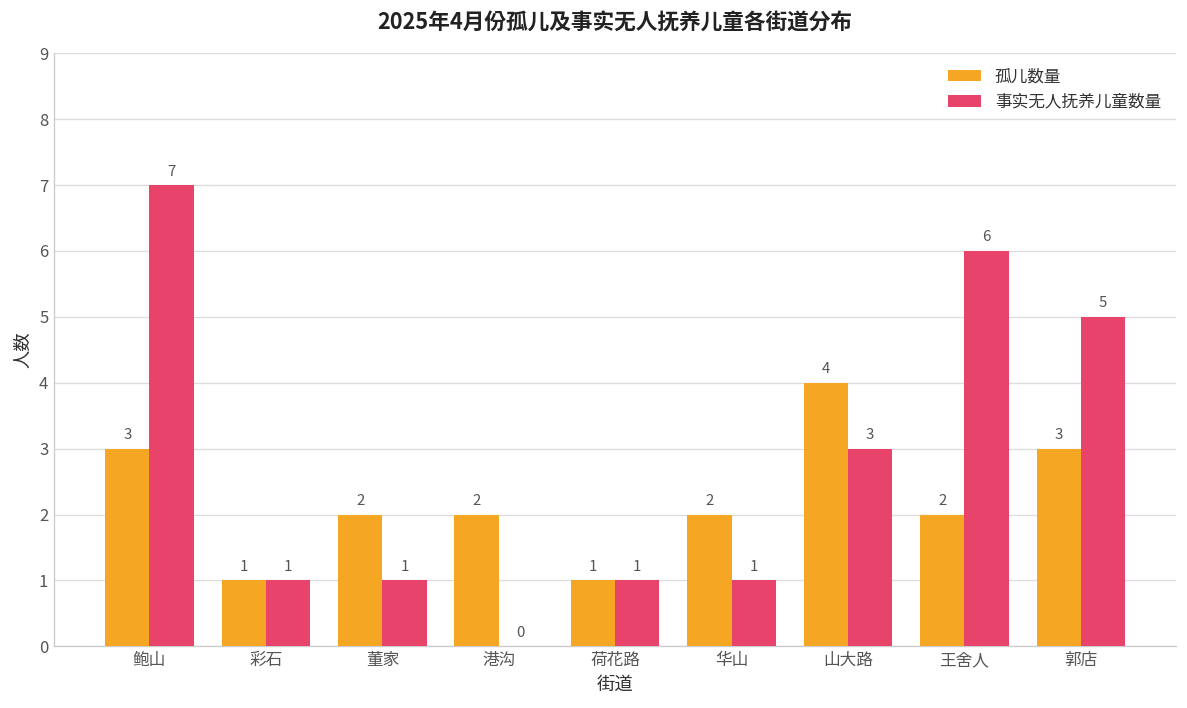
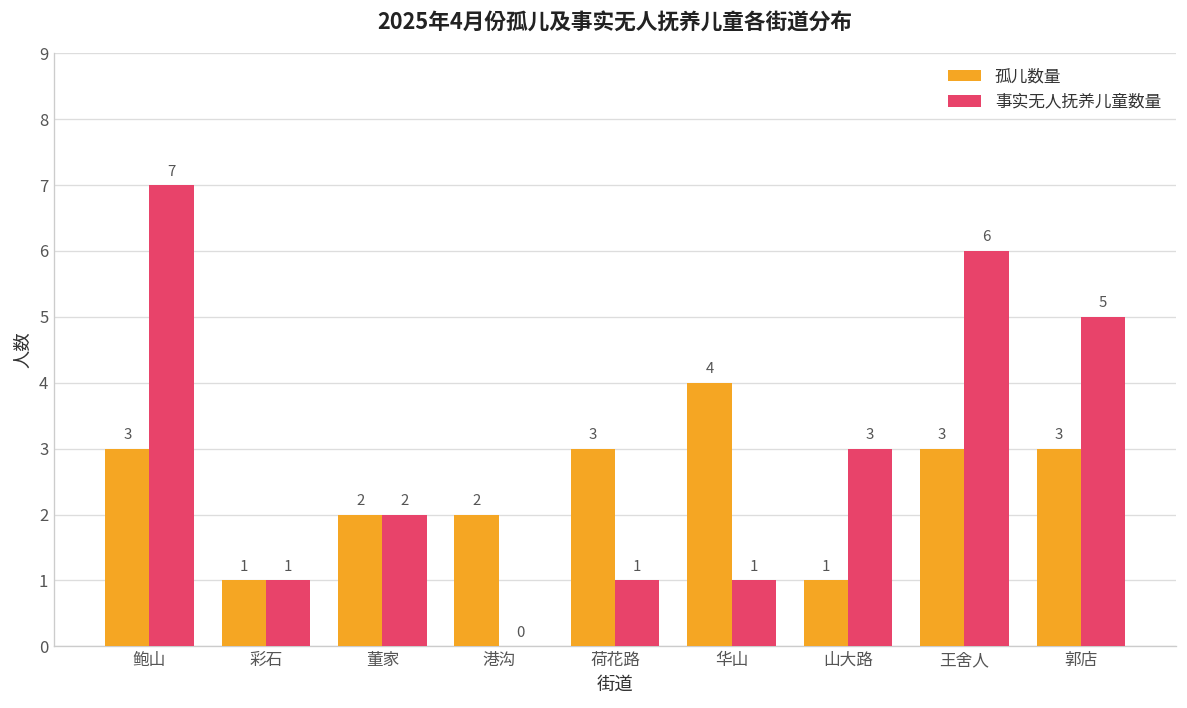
事实无人抚养儿童数量, 董家: 1 -> 2
孤儿数量, 荷花路: 1 -> 3
孤儿数量, 华山: 2 -> 4
孤儿数量, 山大路: 4 -> 1
孤儿数量, 王舍人: 2 -> 3
